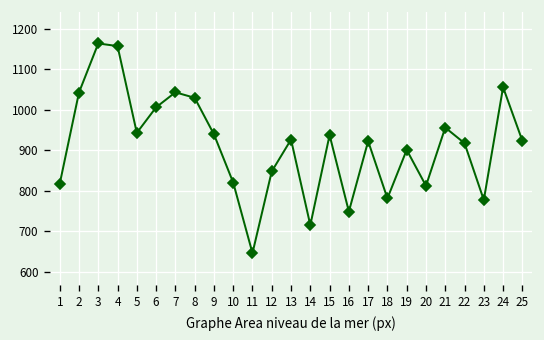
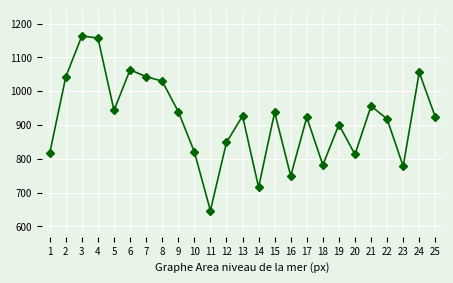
6: 1010 -> 1060
